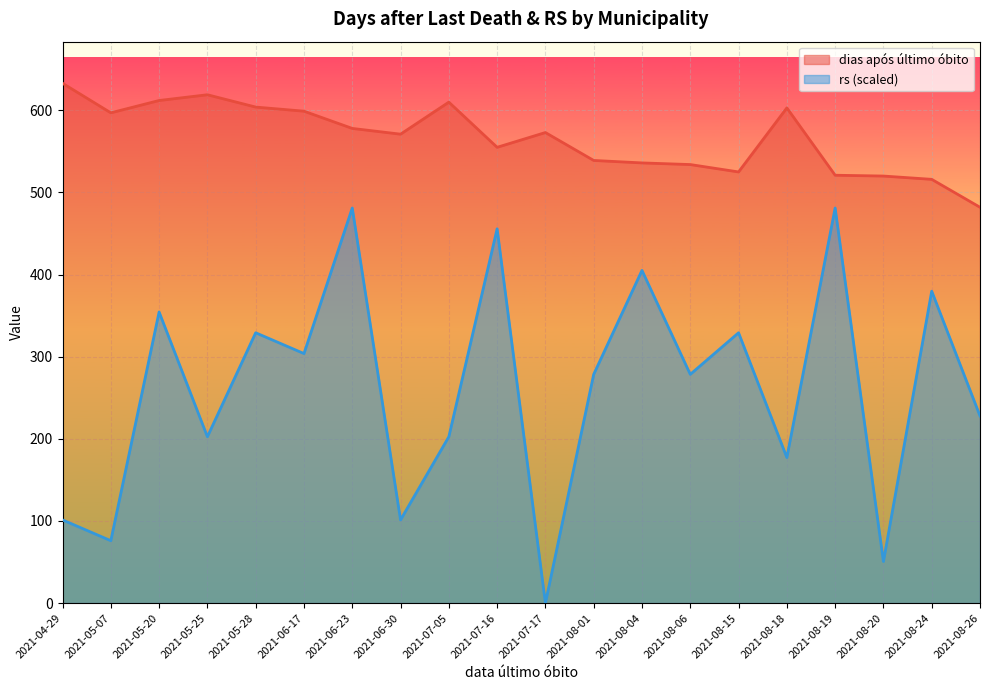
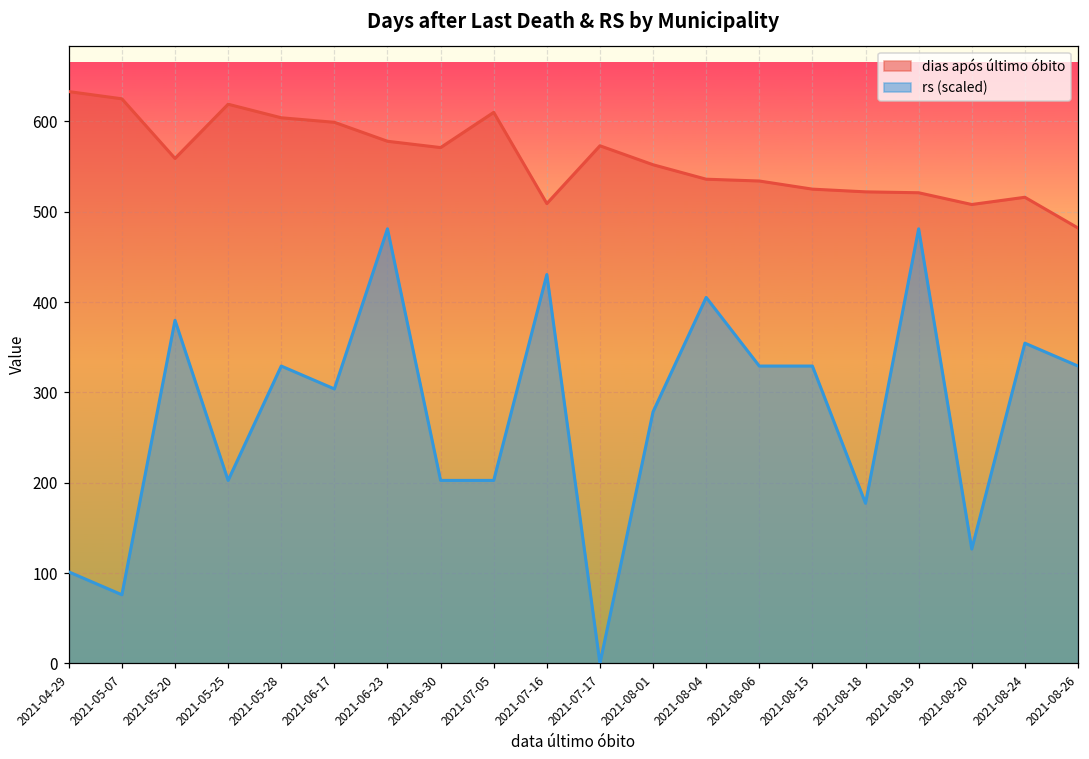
dias após último óbito, 2021-05-07: 600 -> 630
dias após último óbito, 2021-05-20: 610 -> 560
rs (scaled), 2021-05-20: 350 -> 380
rs (scaled), 2021-06-30: 100 -> 200
dias após último óbito, 2021-07-16: 560 -> 510
rs (scaled), 2021-07-16: 460 -> 430
dias após último óbito, 2021-08-01: 540 -> 550
rs (scaled), 2021-08-06: 280 -> 330
dias após último óbito, 2021-08-18: 600 -> 520
dias após último óbito, 2021-08-20: 520 -> 510
rs (scaled), 2021-08-20: 50 -> 130
rs (scaled), 2021-08-24: 380 -> 350
rs (scaled), 2021-08-26: 230 -> 330
